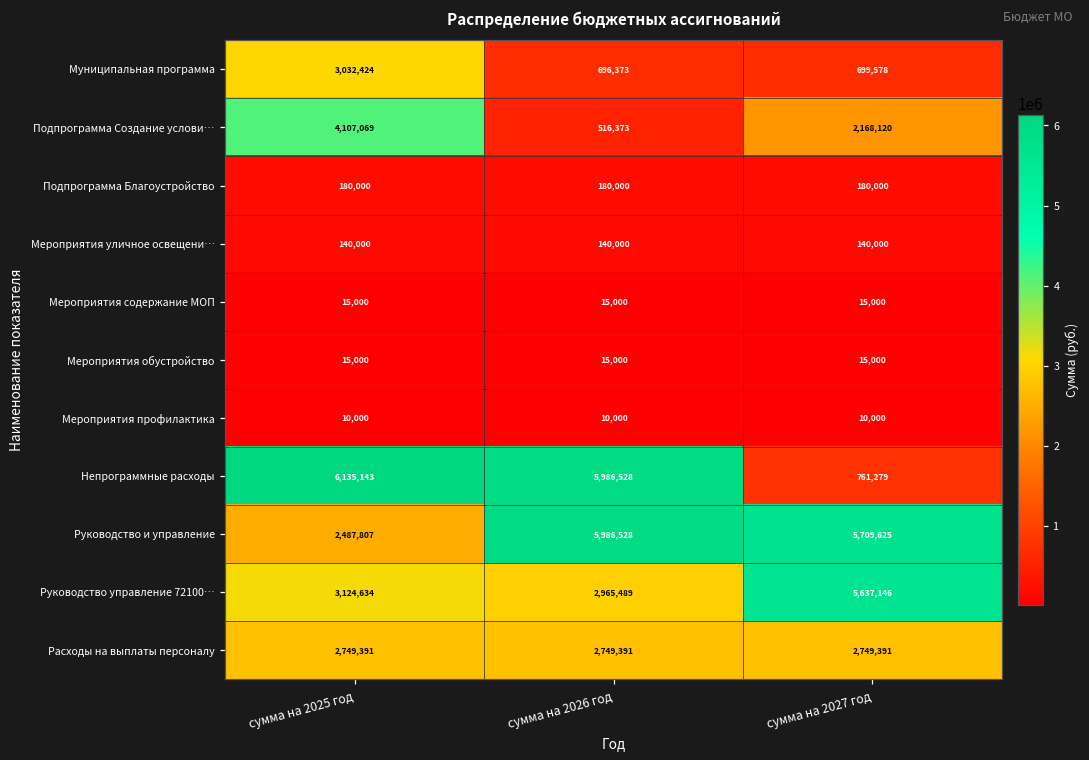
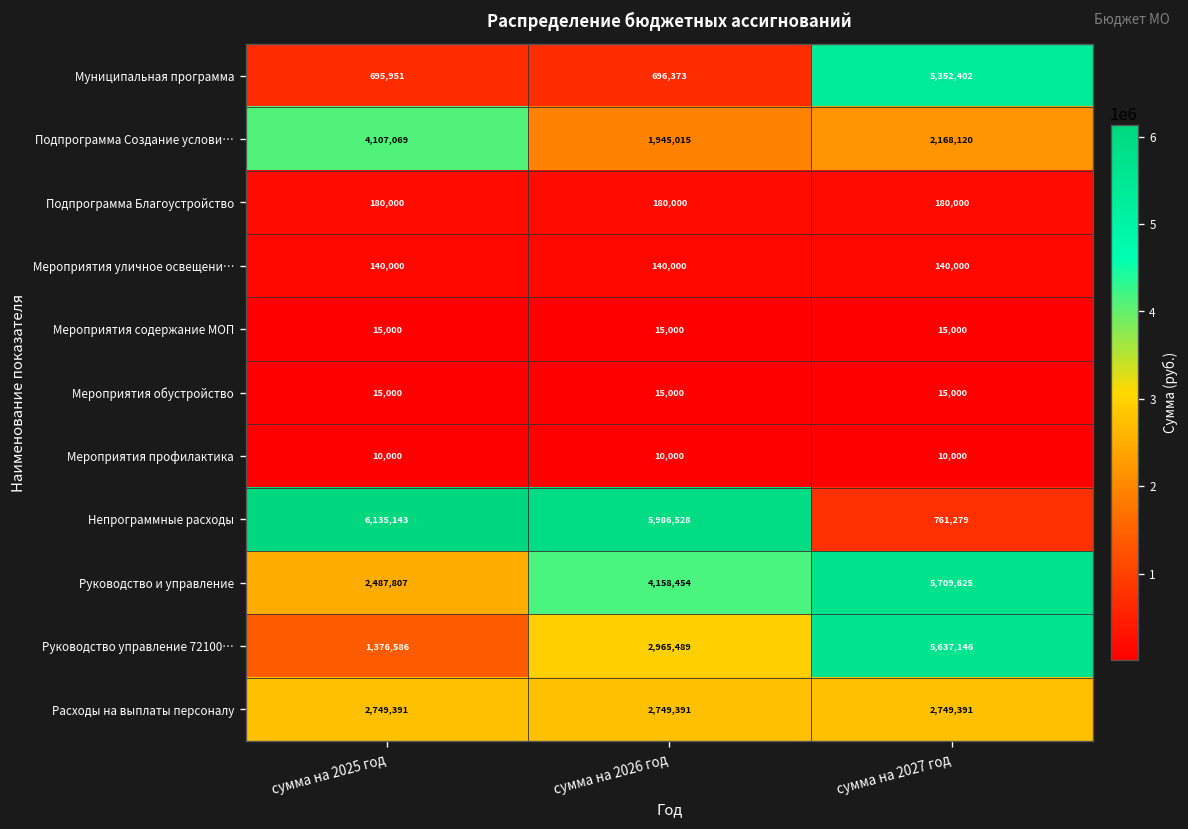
Муниципальная программа, сумма на 2025 год: 3,032,424 -> 695,951
Муниципальная программа, сумма на 2027 год: 699,578 -> 5,352,402
Подпрограмма Создание услови…, сумма на 2026 год: 516,373 -> 1,945,015
Руководство и управление, сумма на 2026 год: 5,986,528 -> 4,158,454
Руководство управление 72100…, сумма на 2025 год: 3,124,634 -> 1,376,586
